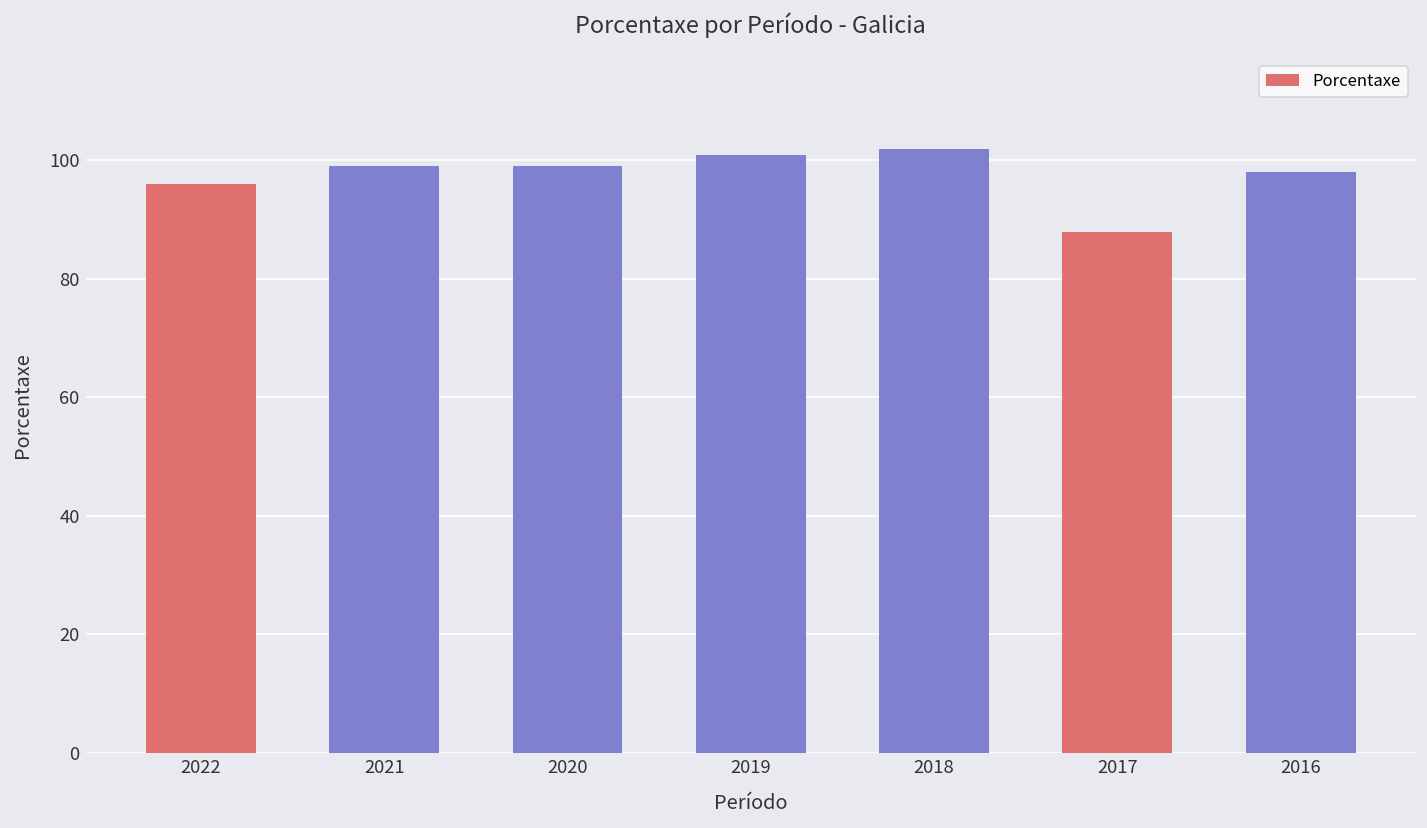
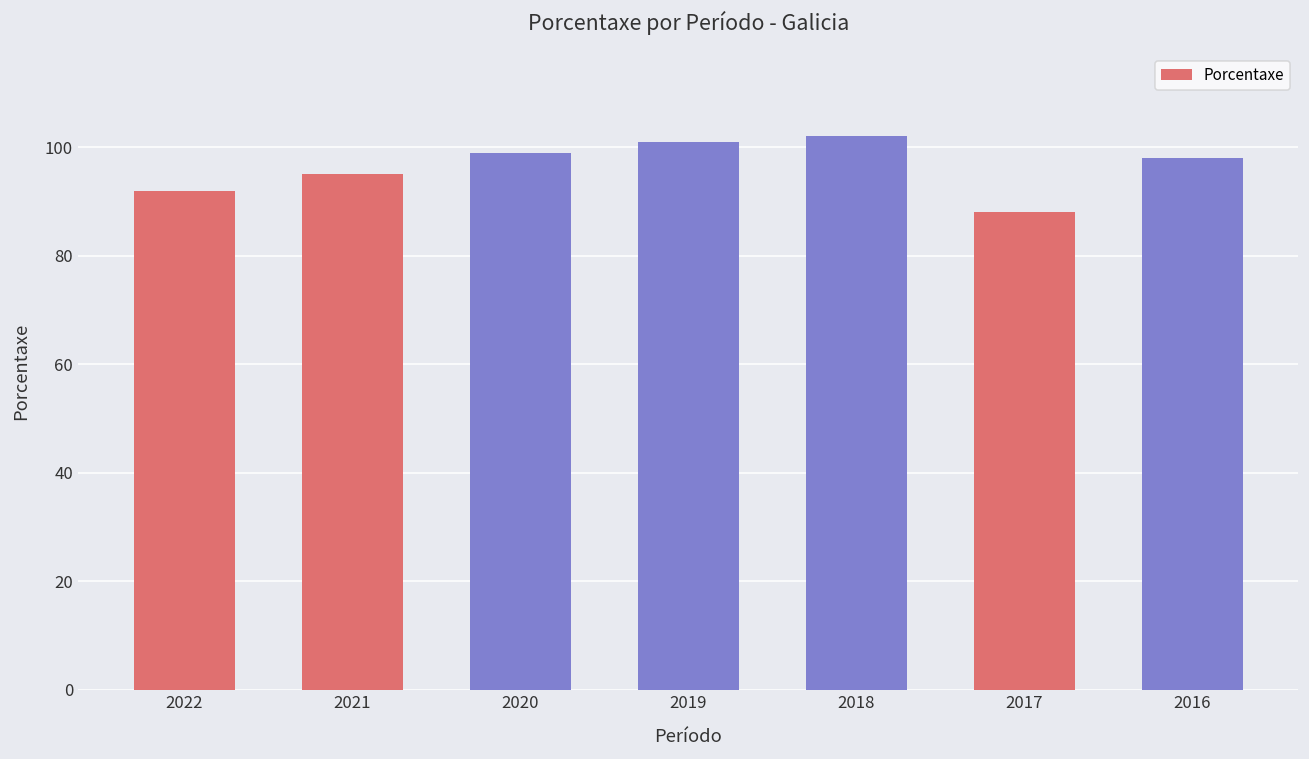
2022: 96 -> 92
2021: 99 -> 95
